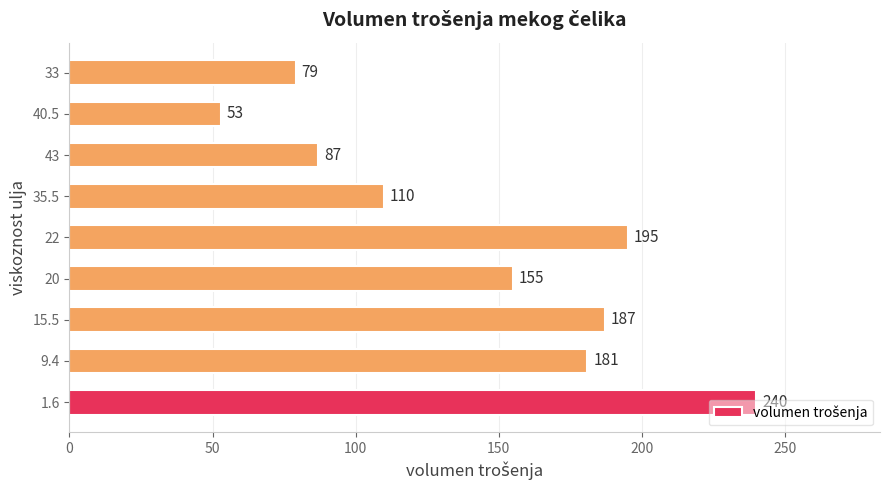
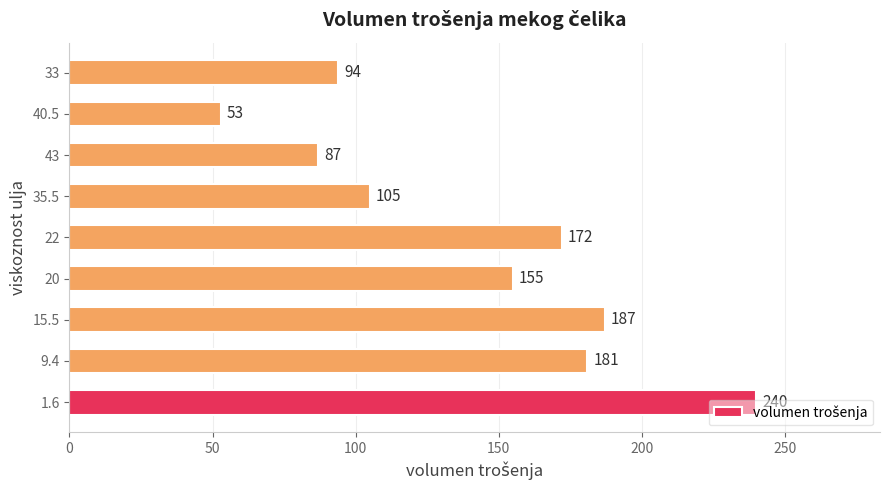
33: 79 -> 94
35.5: 110 -> 105
22: 195 -> 172
